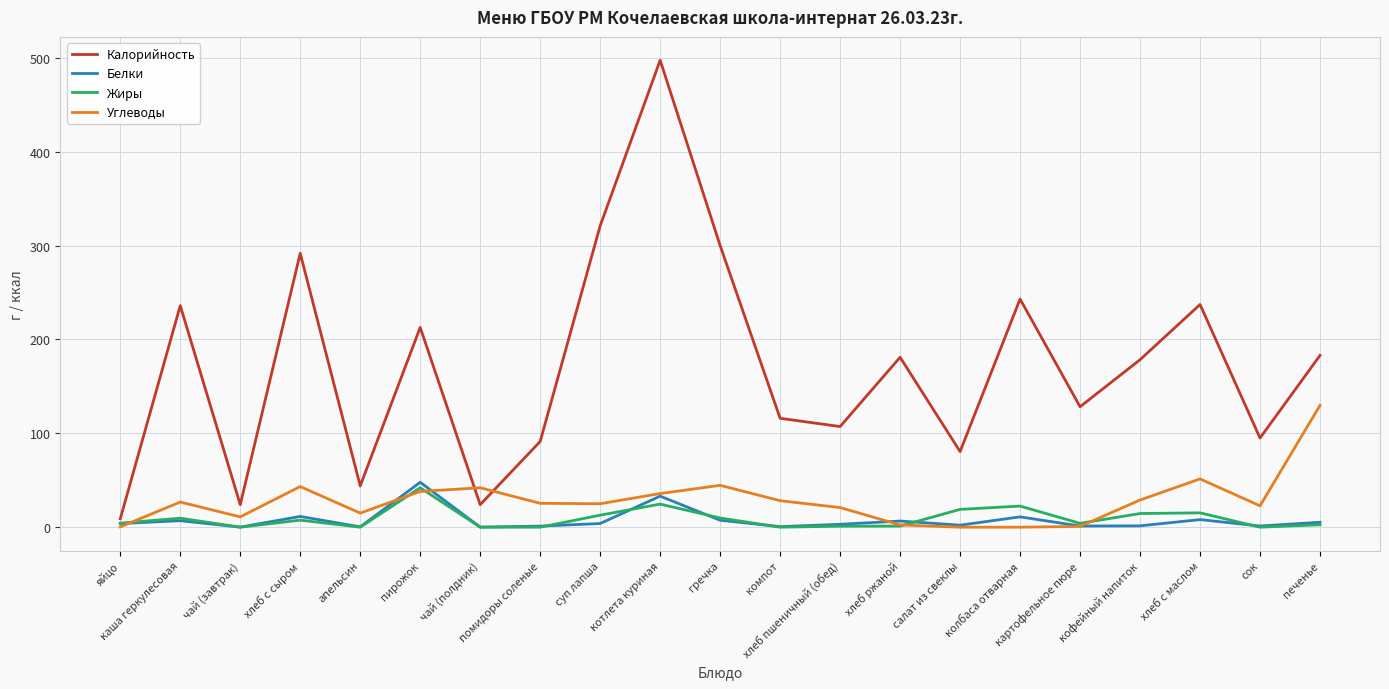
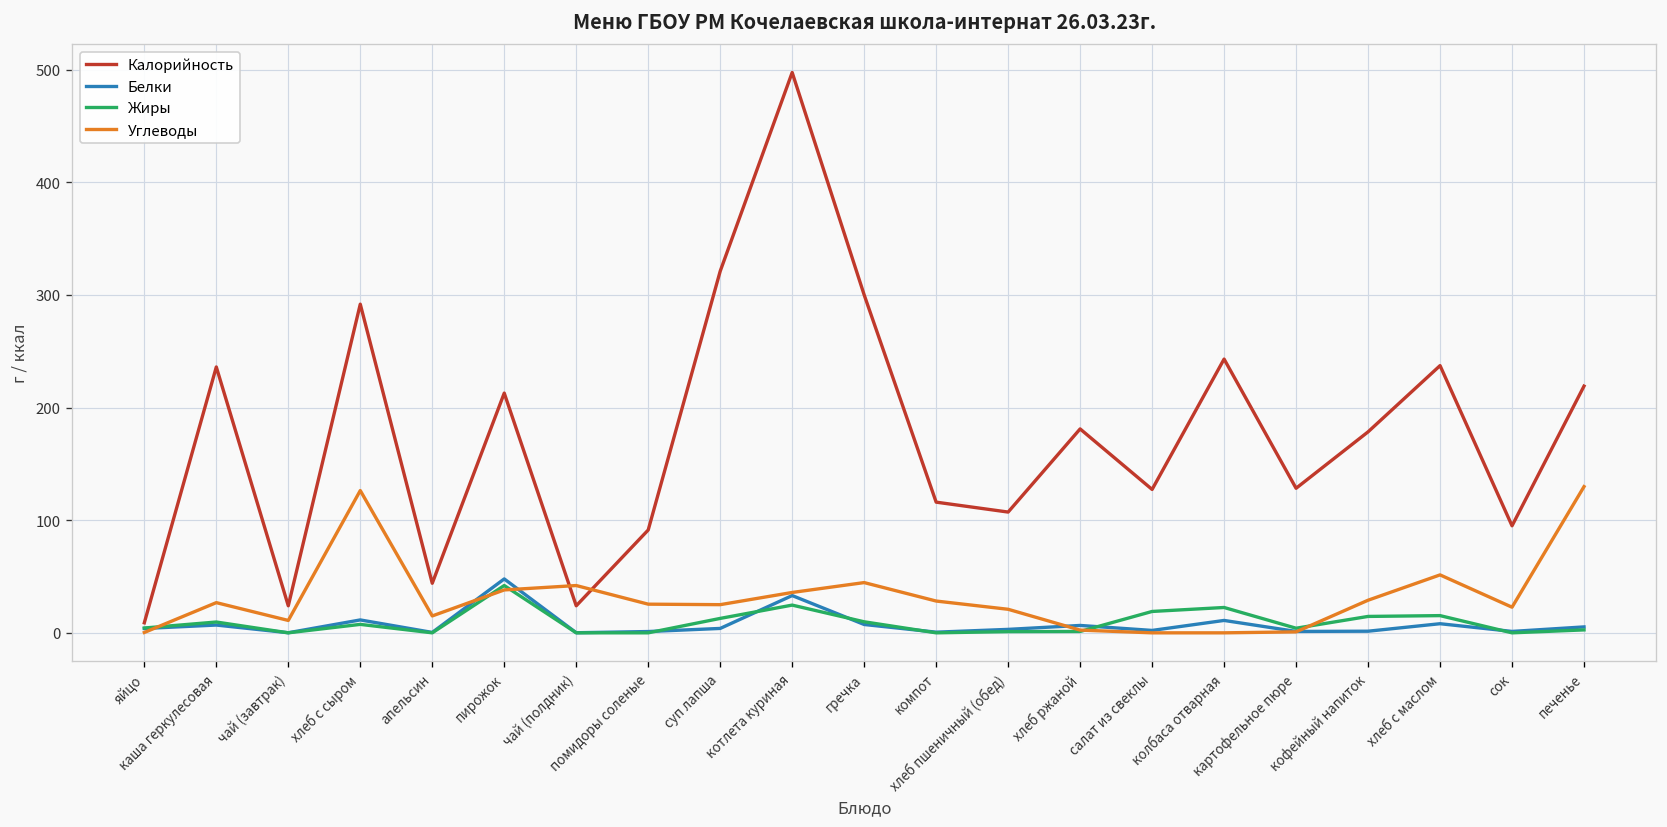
Углеводы, хлеб с сыром: 40 -> 130
Калорийность, салат из свеклы: 80 -> 130
Калорийность, печенье: 180 -> 220
